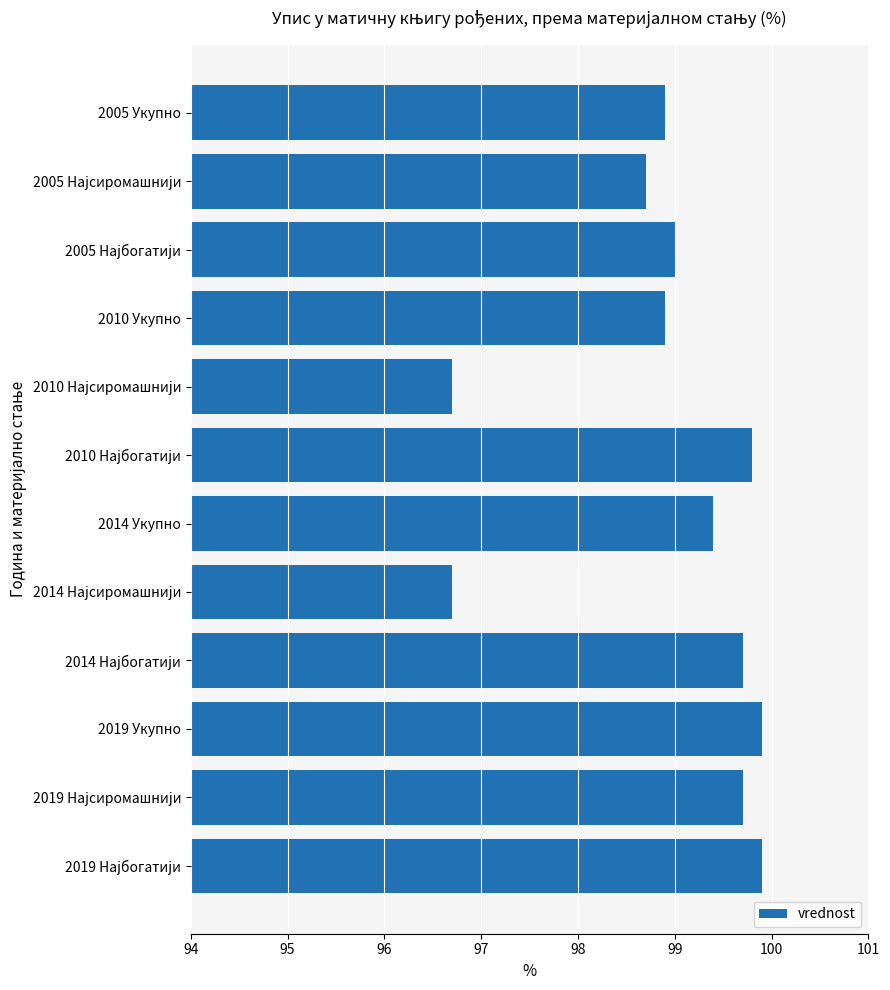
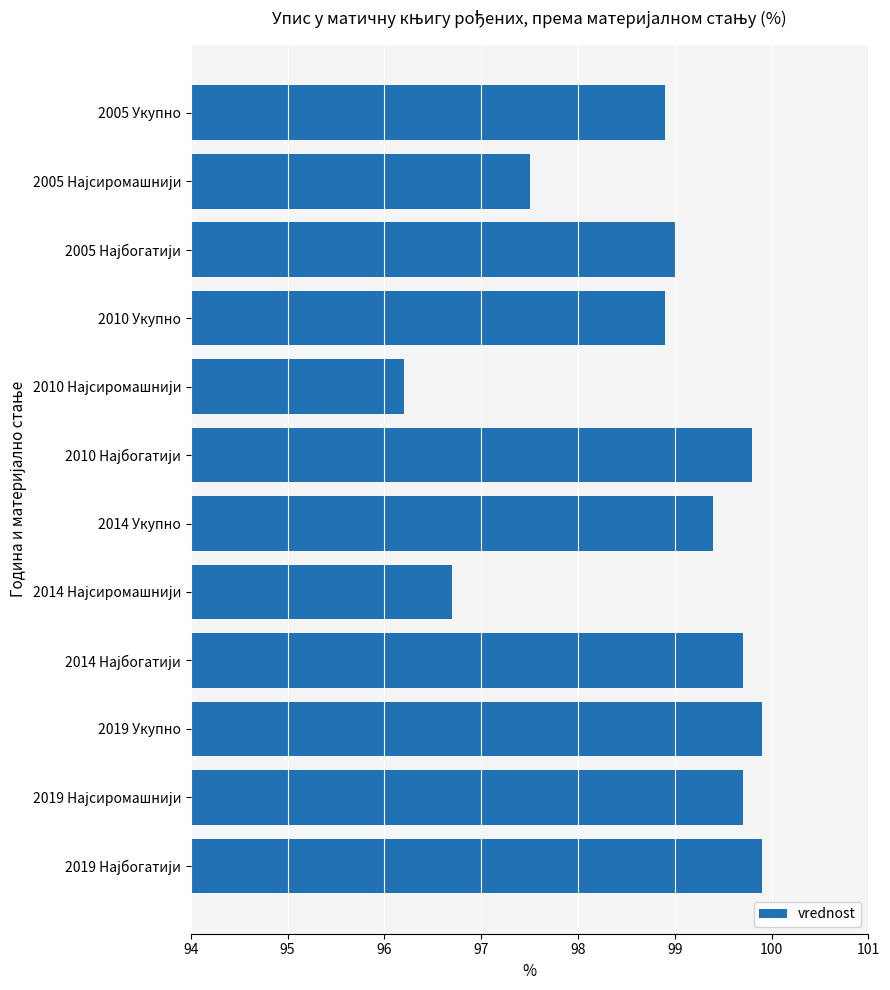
2005 Најсиромашнији: 98.7 -> 97.5
2010 Најсиромашнији: 96.7 -> 96.2
